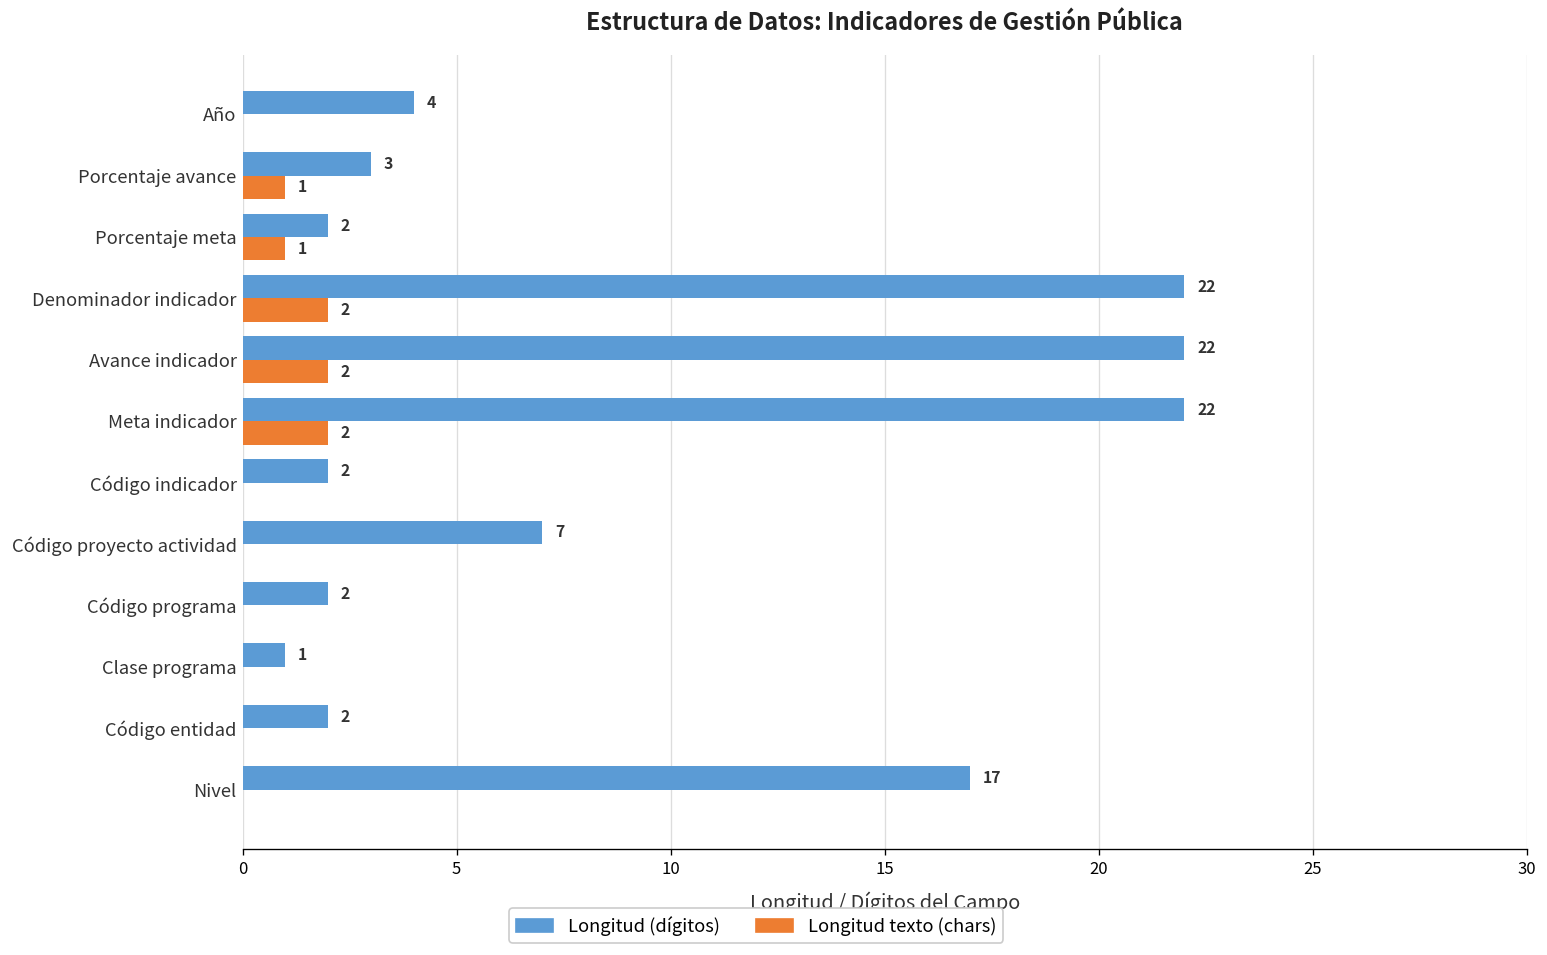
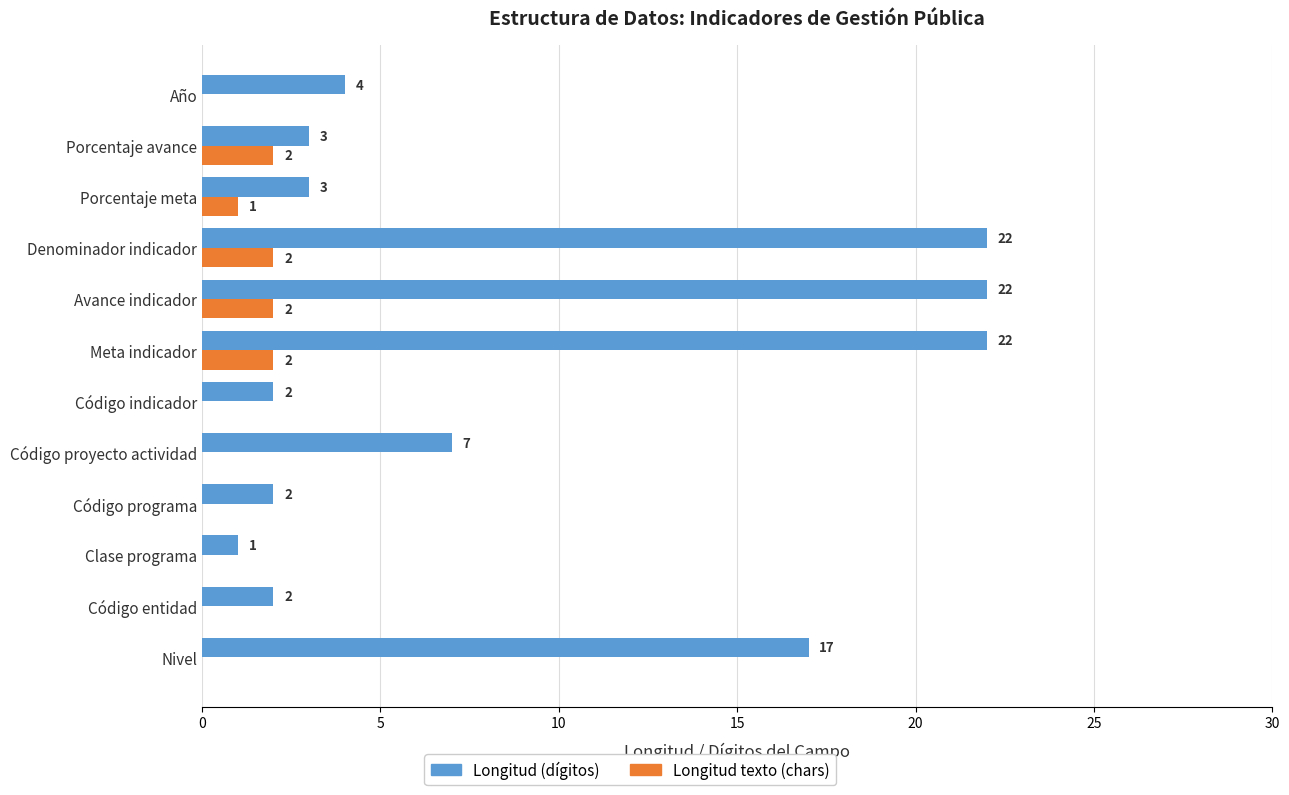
Longitud texto (chars), Porcentaje avance: 1 -> 2
Longitud (dígitos), Porcentaje meta: 2 -> 3
